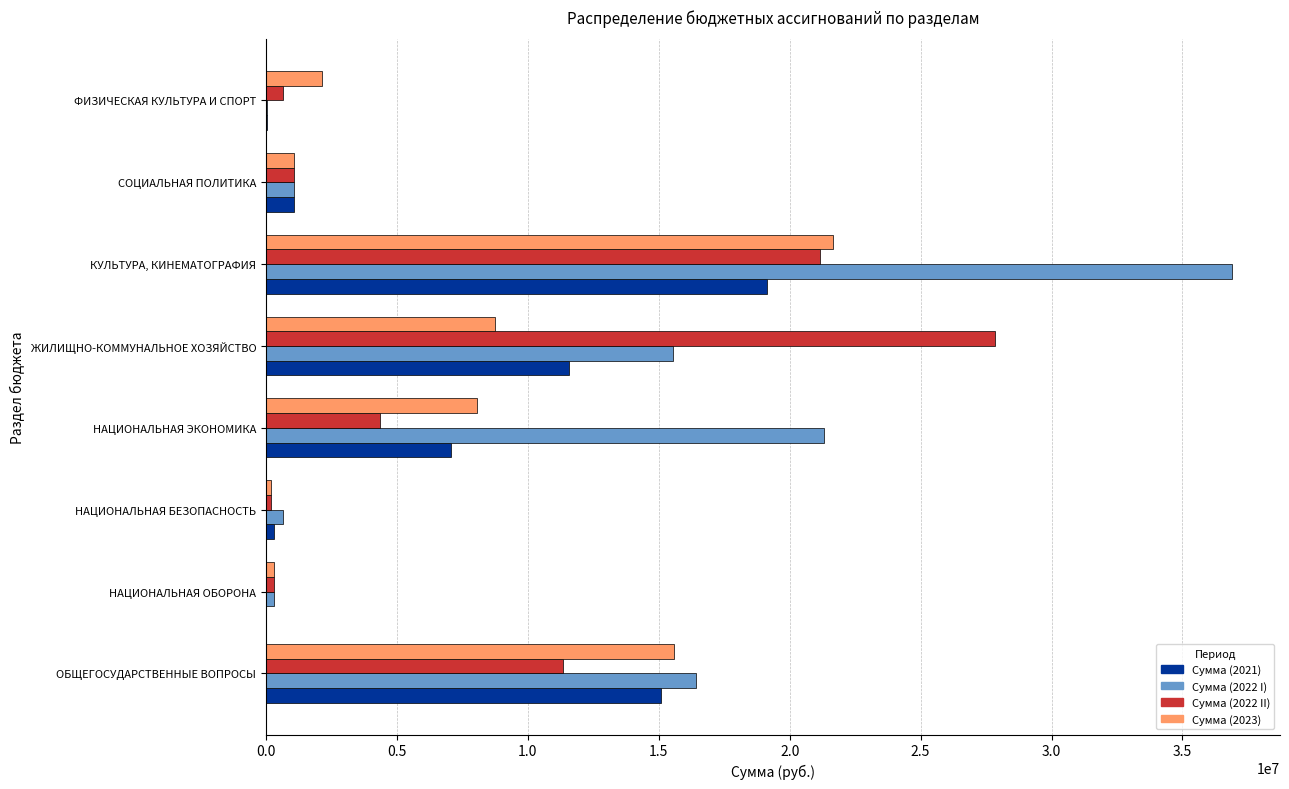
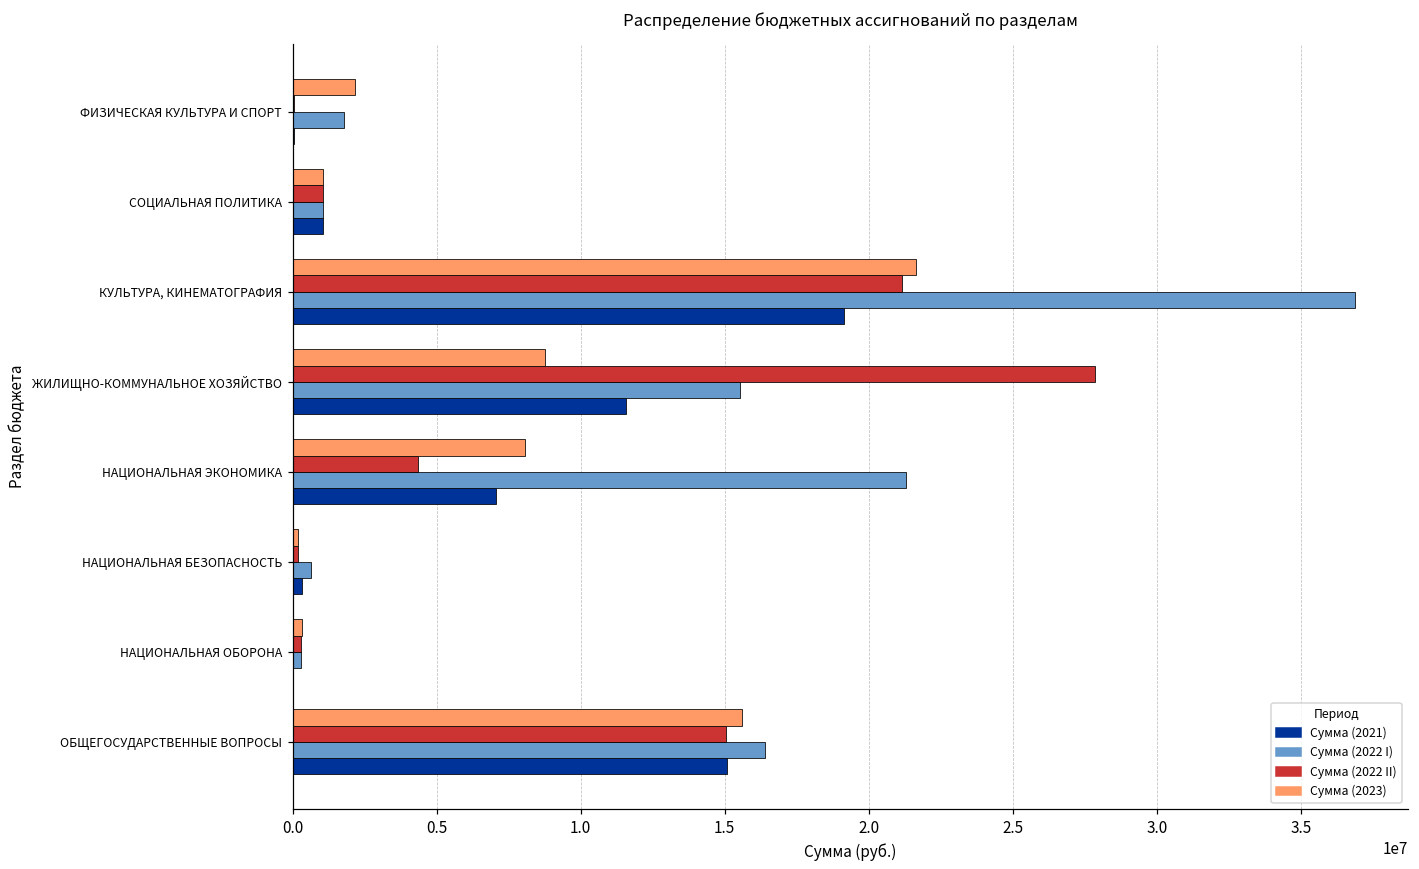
Сумма (2022 II), ФИЗИЧЕСКАЯ КУЛЬТУРА И СПОРТ: 600000 -> 0
Сумма (2022 I), ФИЗИЧЕСКАЯ КУЛЬТУРА И СПОРТ: 100000 -> 1800000
Сумма (2022 II), ОБЩЕГОСУДАРСТВЕННЫЕ ВОПРОСЫ: 11400000 -> 15100000
